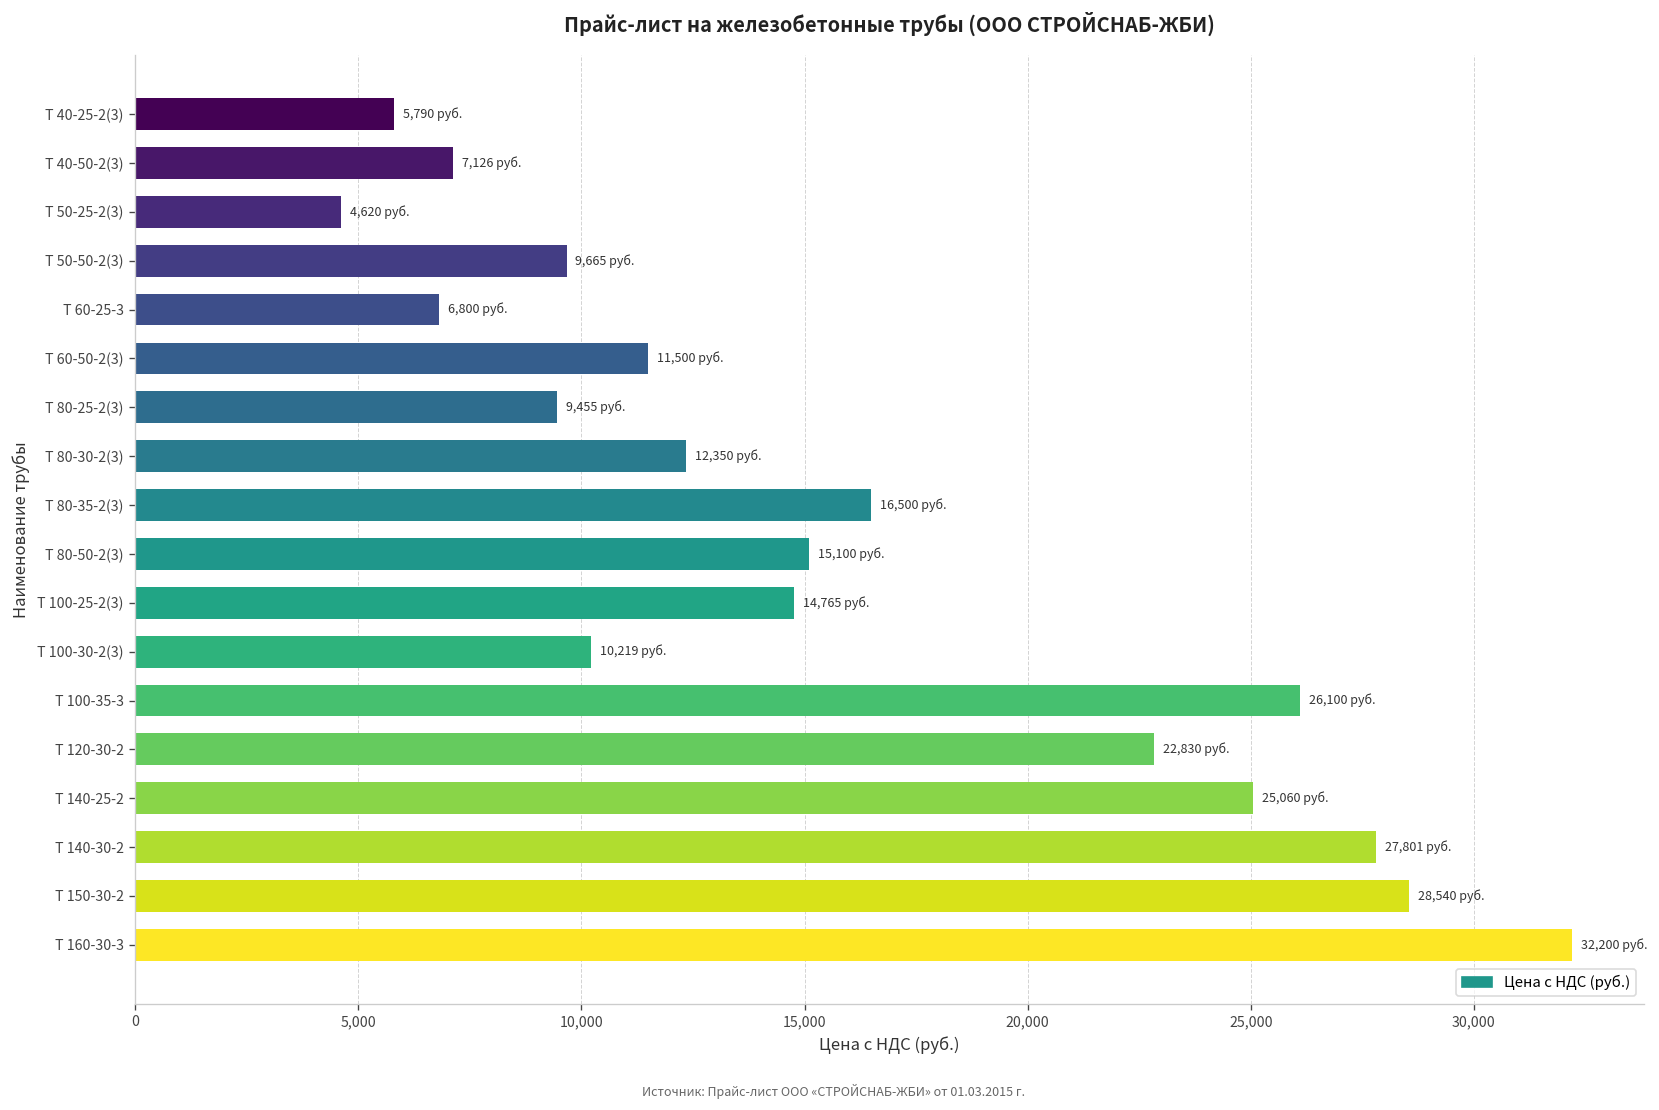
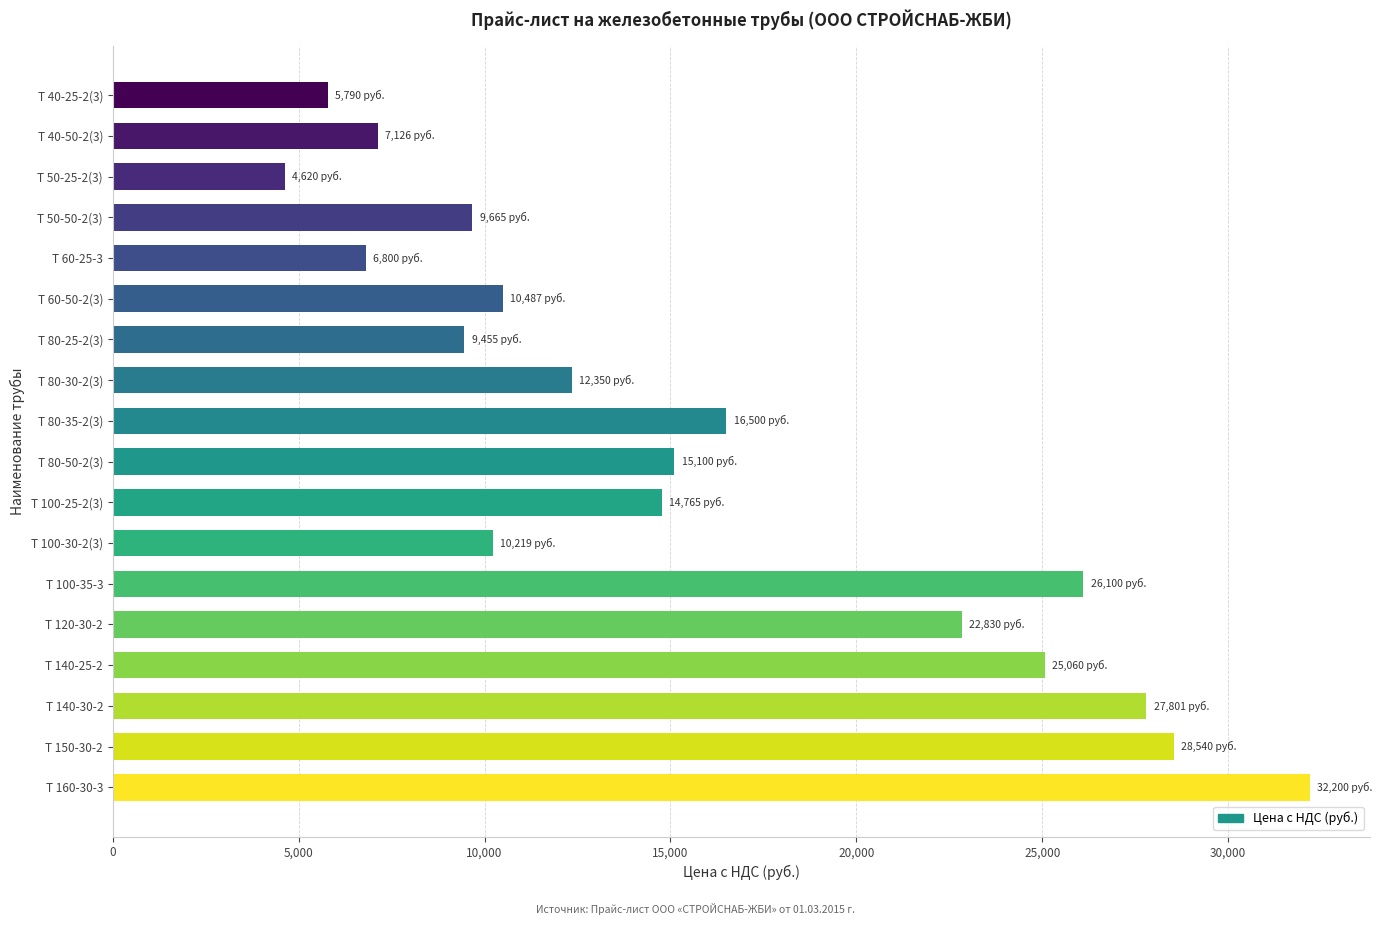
Т 60-50-2(3): 11,500 -> 10,487
